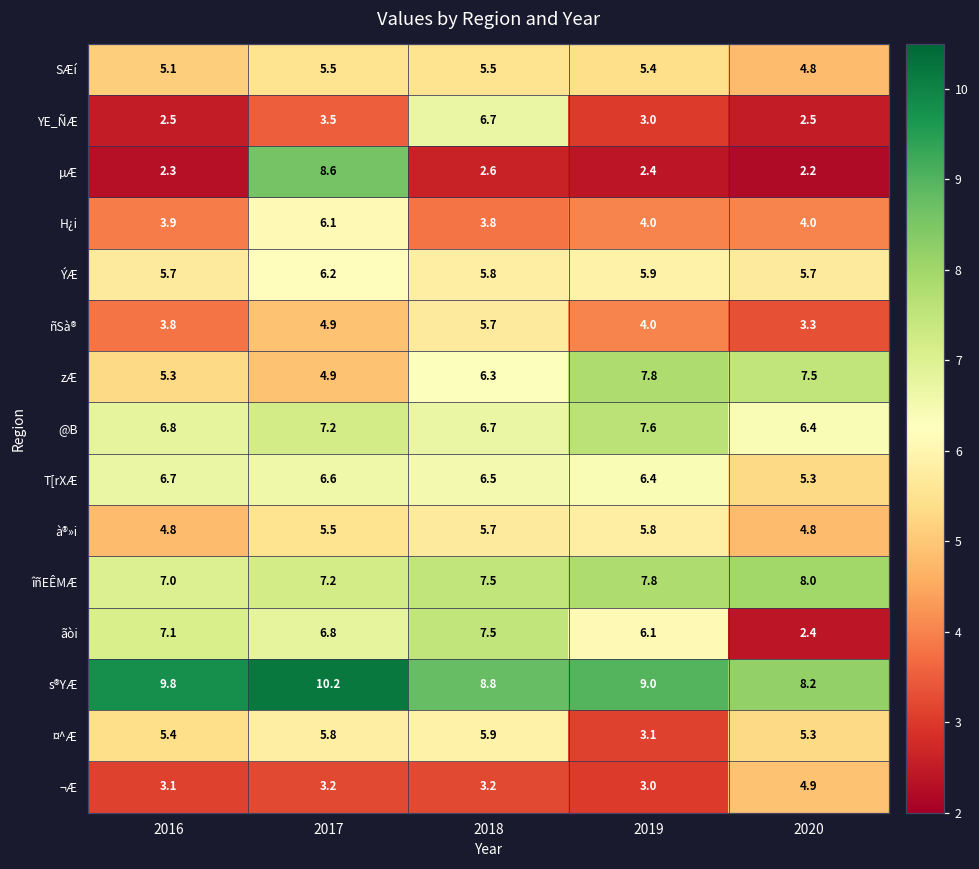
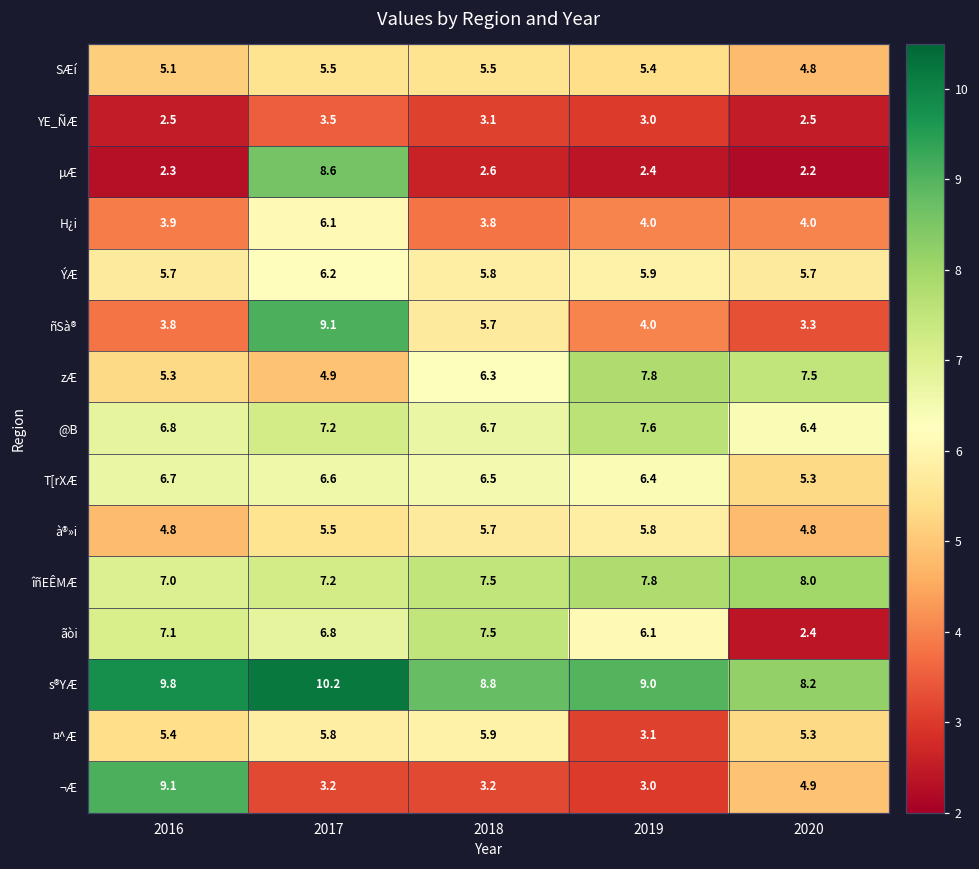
YE_ÑÆ, 2018: 6.7 -> 3.1
ñSà®, 2017: 4.9 -> 9.1
¬Æ, 2016: 3.1 -> 9.1
